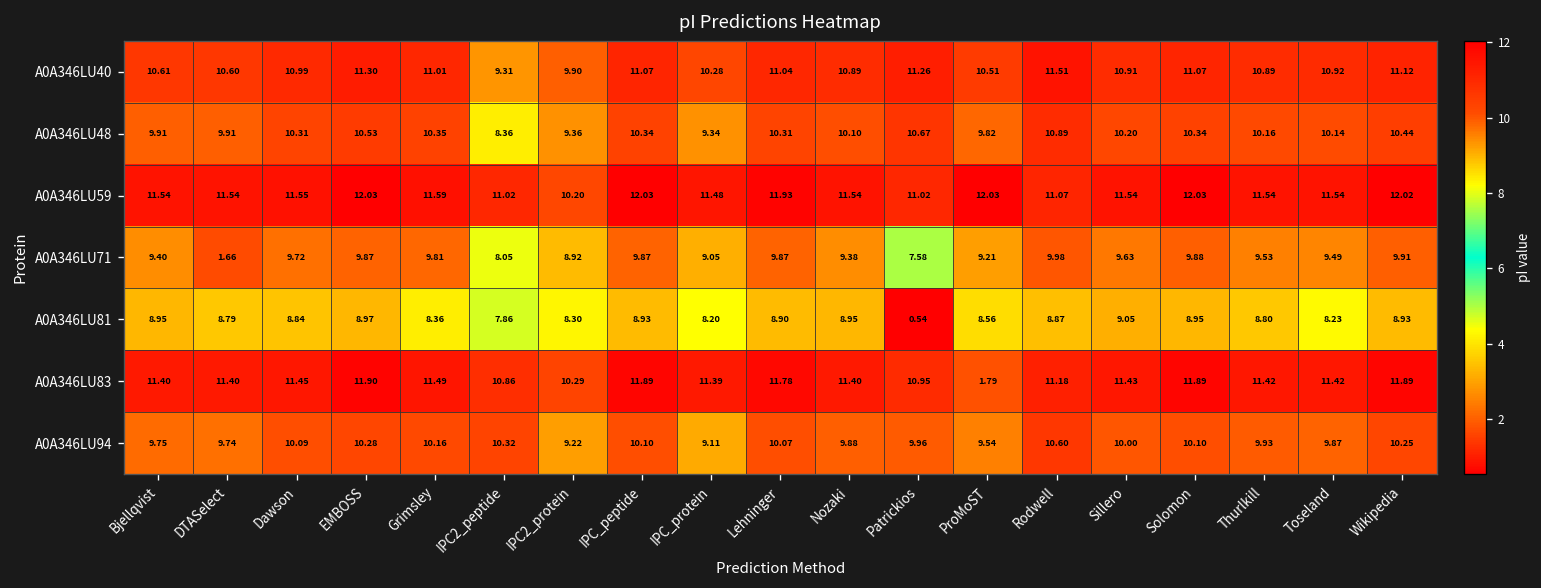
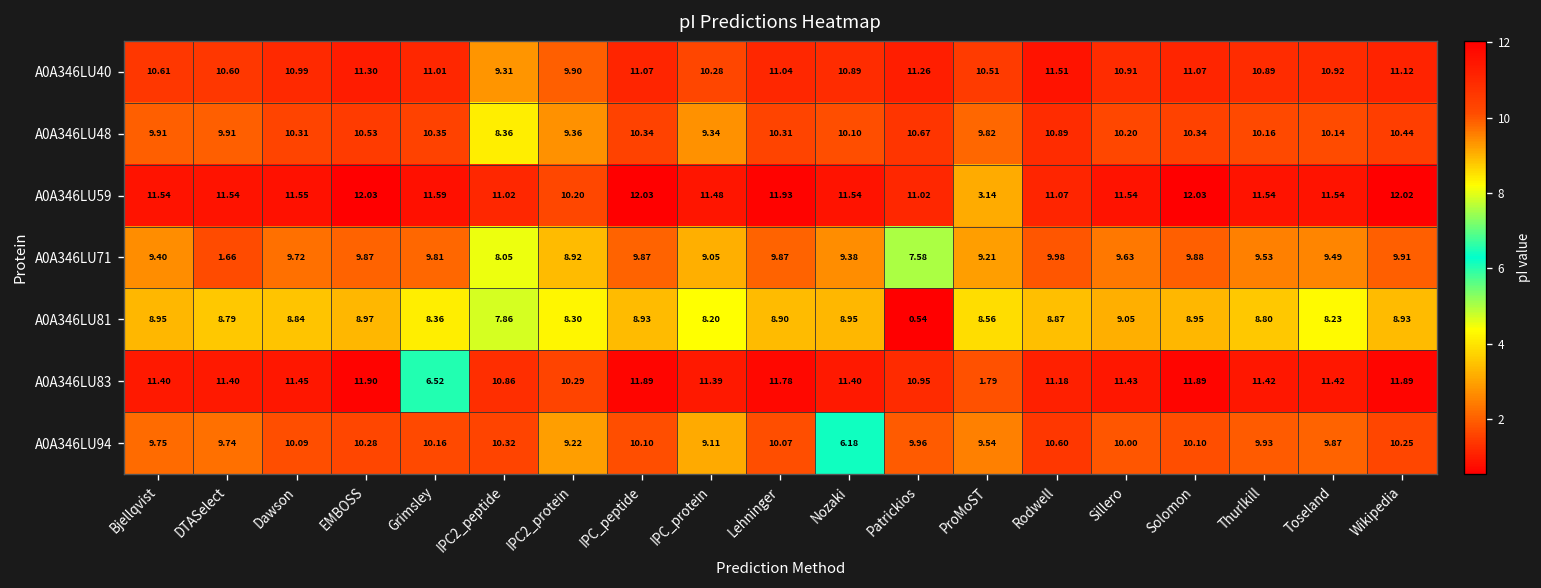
A0A346LU59, ProMoST: 12.03 -> 3.14
A0A346LU83, Grimsley: 11.49 -> 6.52
A0A346LU94, Nozaki: 9.88 -> 6.18
